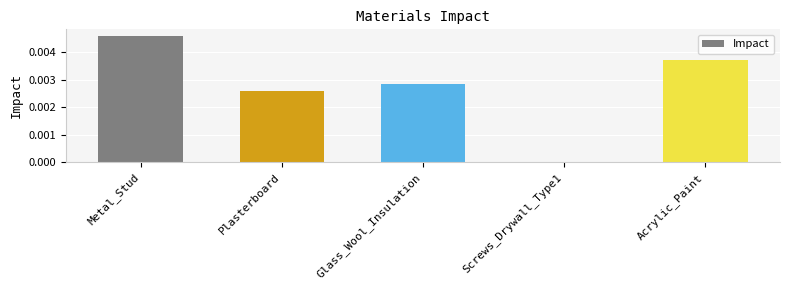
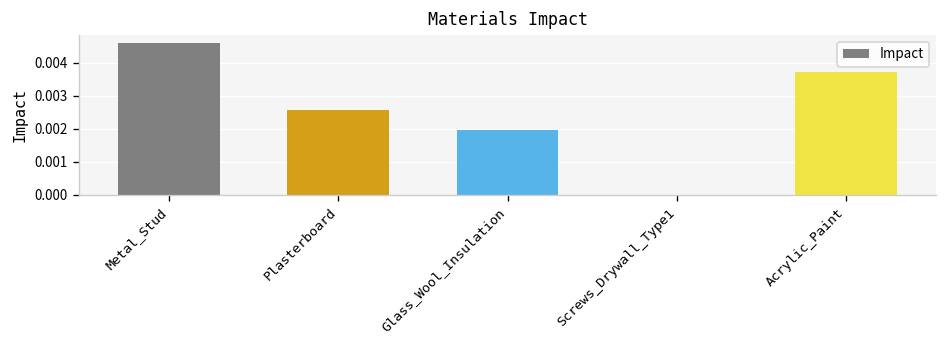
Glass_Wool_Insulation: 0.0028 -> 0.0020
